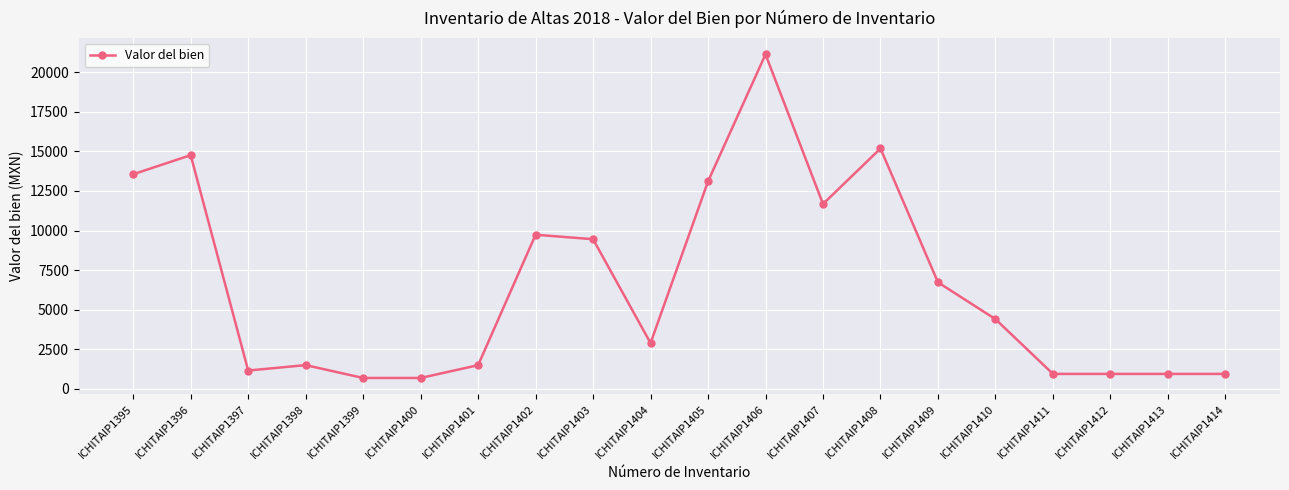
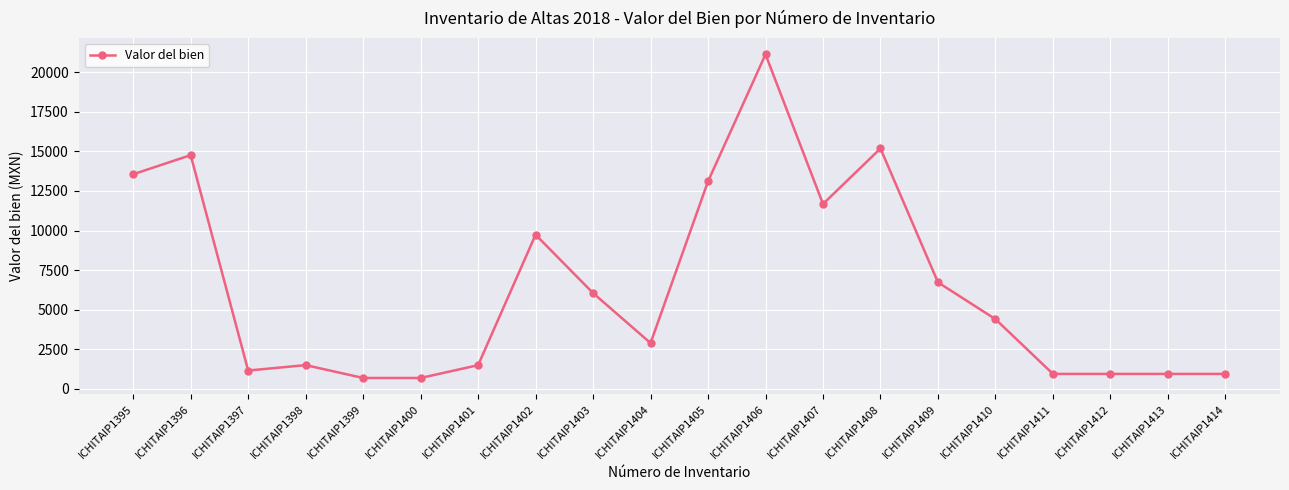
ICHITAIP1403: 9500 -> 6100
